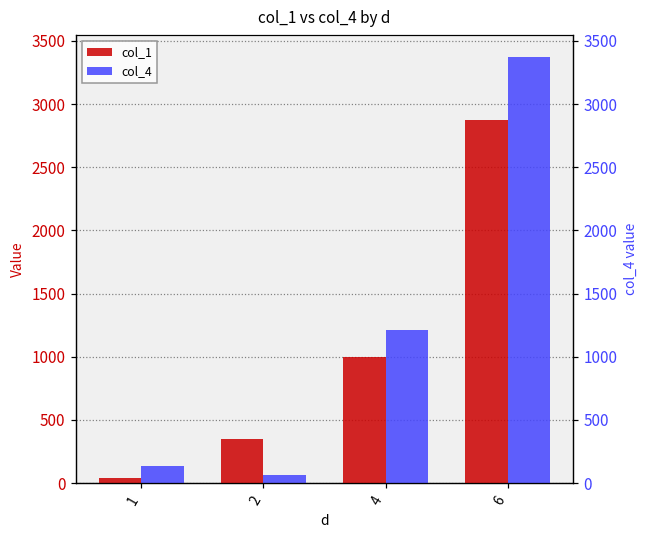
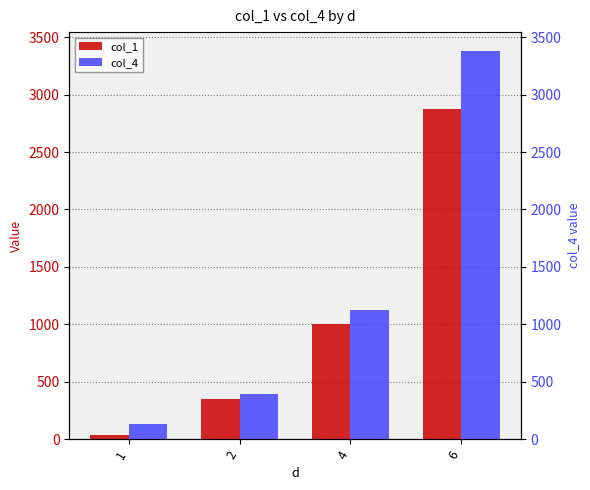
col_4, 2: 70 -> 400
col_4, 4: 1210 -> 1130
